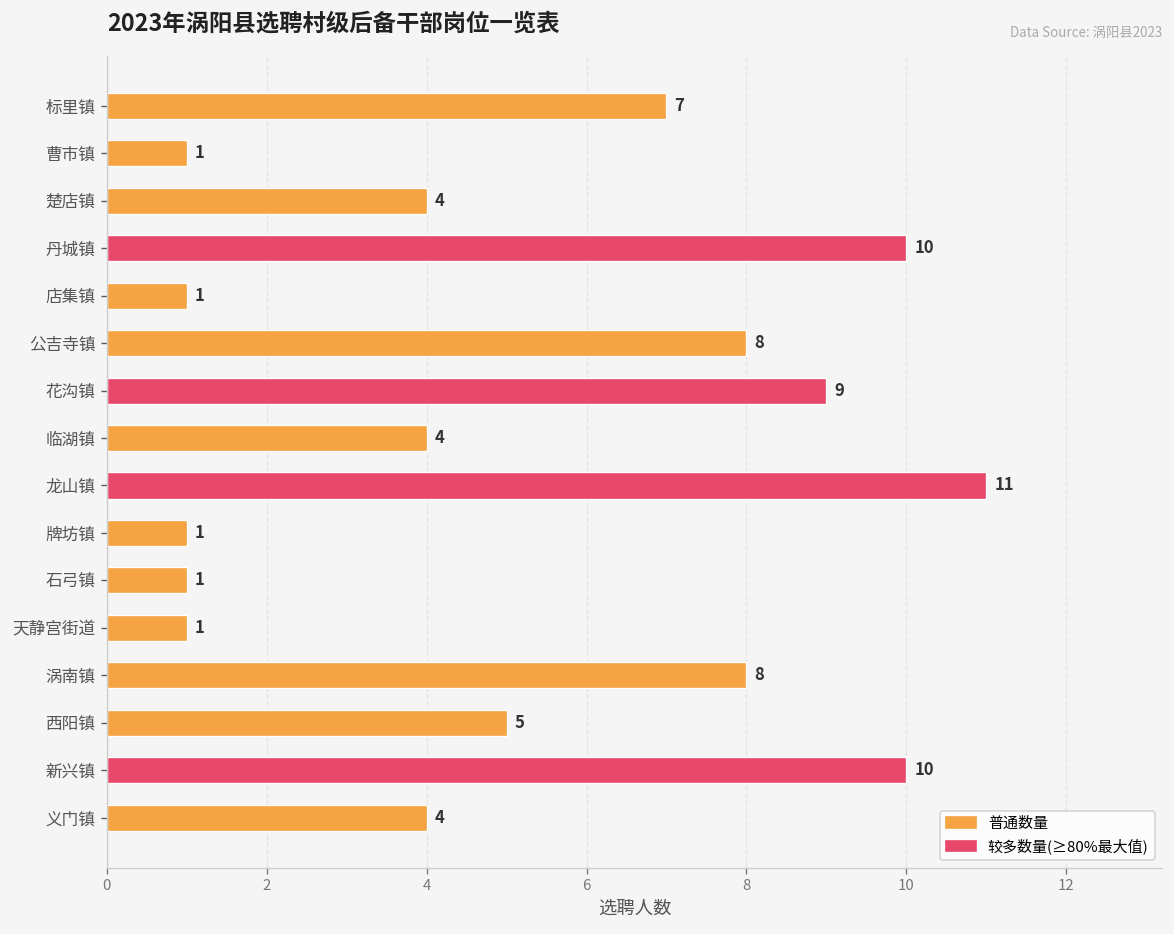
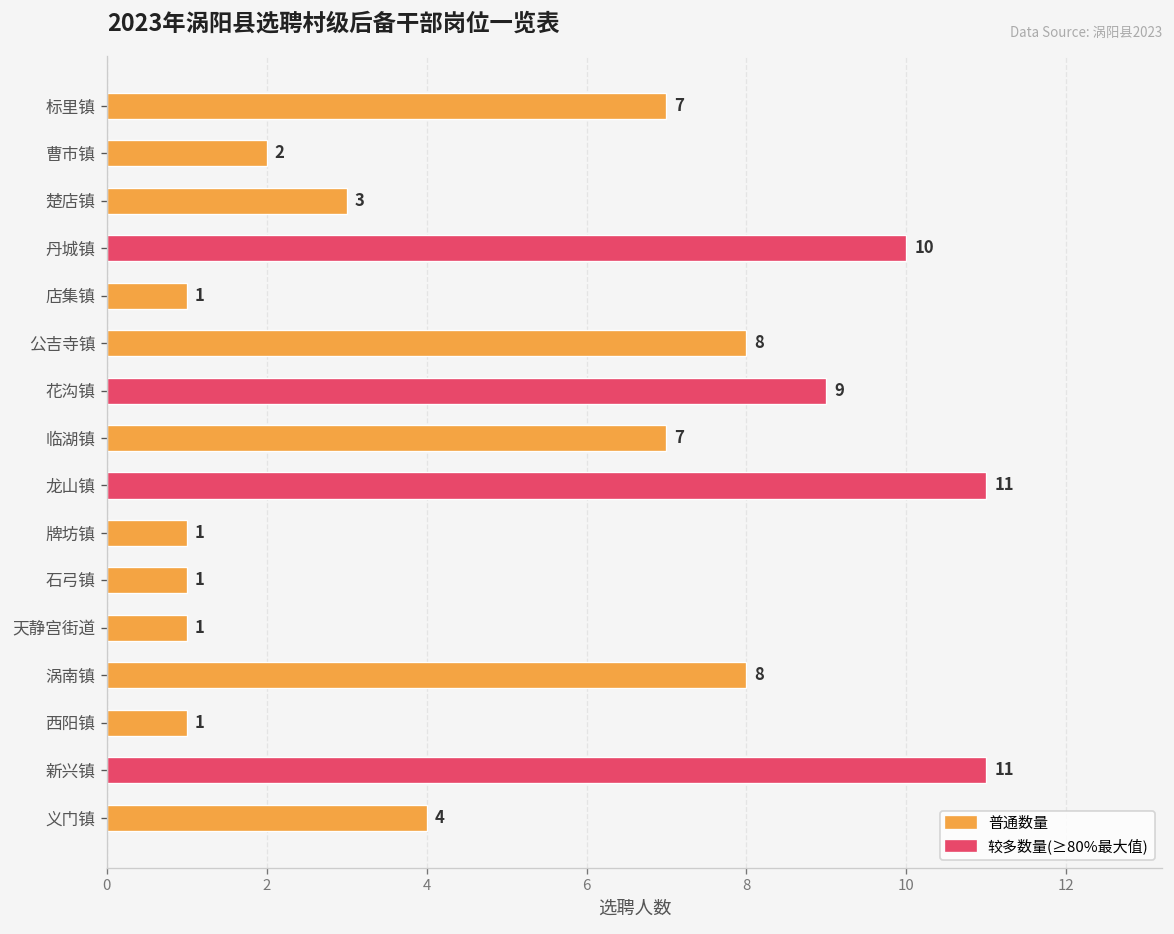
曹市镇: 1 -> 2
楚店镇: 4 -> 3
临湖镇: 4 -> 7
西阳镇: 5 -> 1
新兴镇: 10 -> 11
